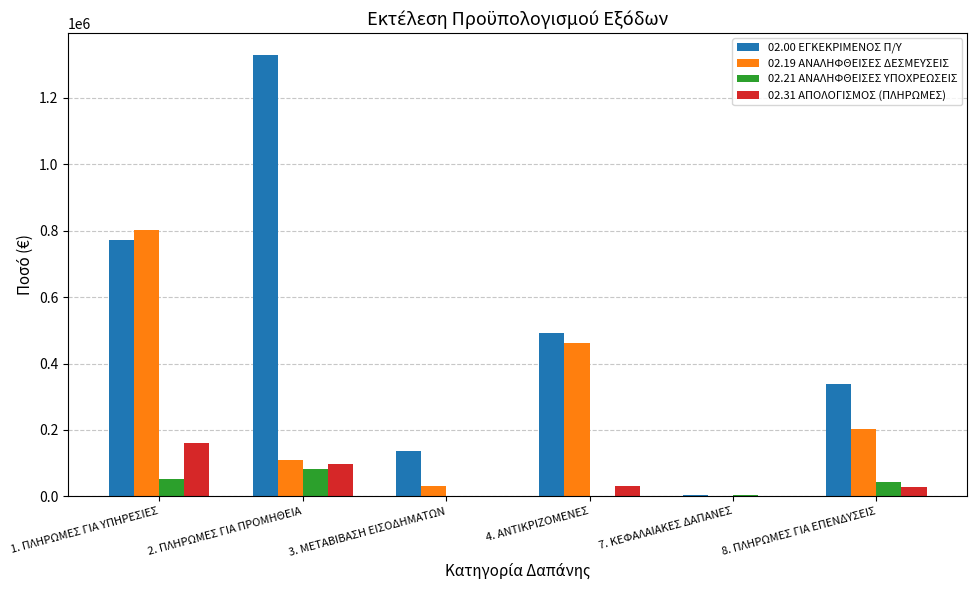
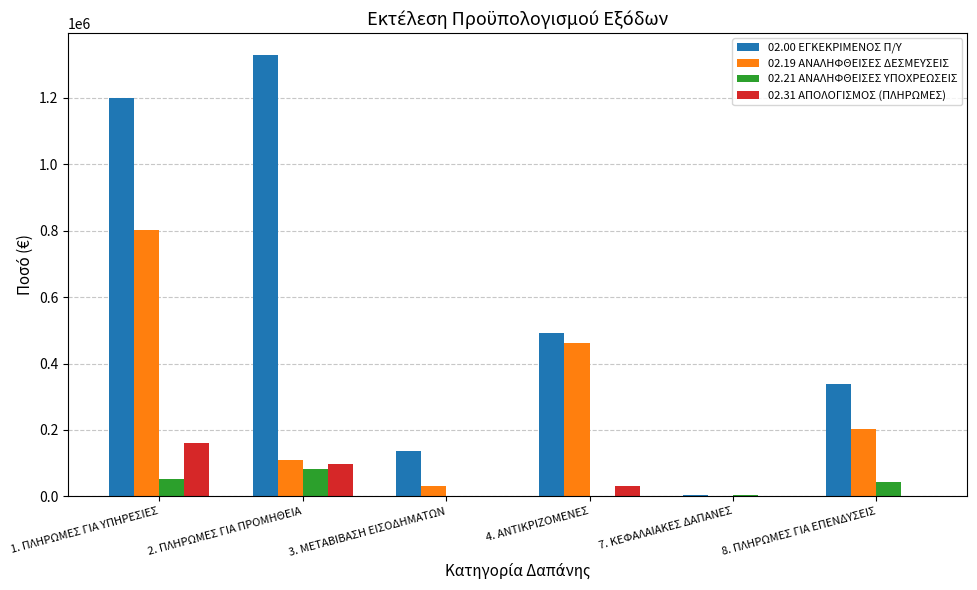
02.00 ΕΓΚΕΚΡΙΜΕΝΟΣ Π/Υ, 1. ΠΛΗΡΩΜΕΣ ΓΙΑ ΥΠΗΡΕΣΙΕΣ: 770000 -> 1200000
02.31 ΑΠΟΛΟΓΙΣΜΟΣ (ΠΛΗΡΩΜΕΣ), 8. ΠΛΗΡΩΜΕΣ ΓΙΑ ΕΠΕΝΔΥΣΕΙΣ: 30000 -> 0
